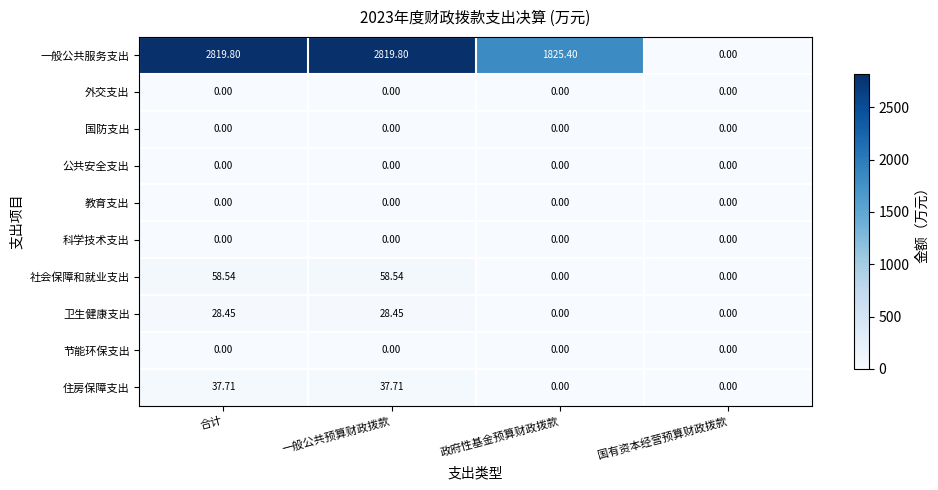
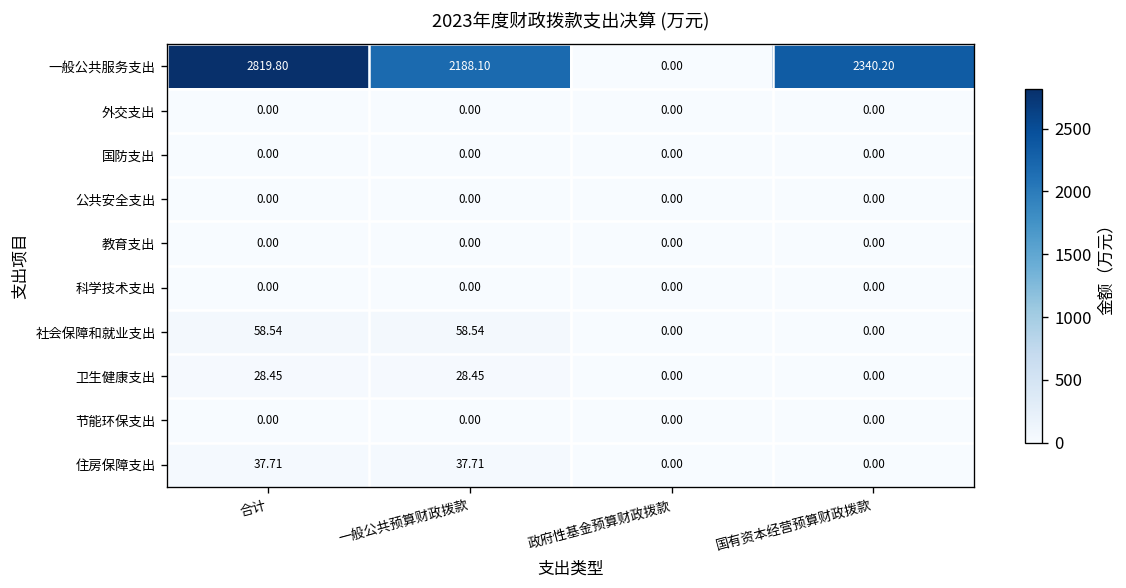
一般公共服务支出, 一般公共预算财政拨款: 2819.80 -> 2188.10
一般公共服务支出, 政府性基金预算财政拨款: 1825.40 -> 0.00
一般公共服务支出, 国有资本经营预算财政拨款: 0.00 -> 2340.20
